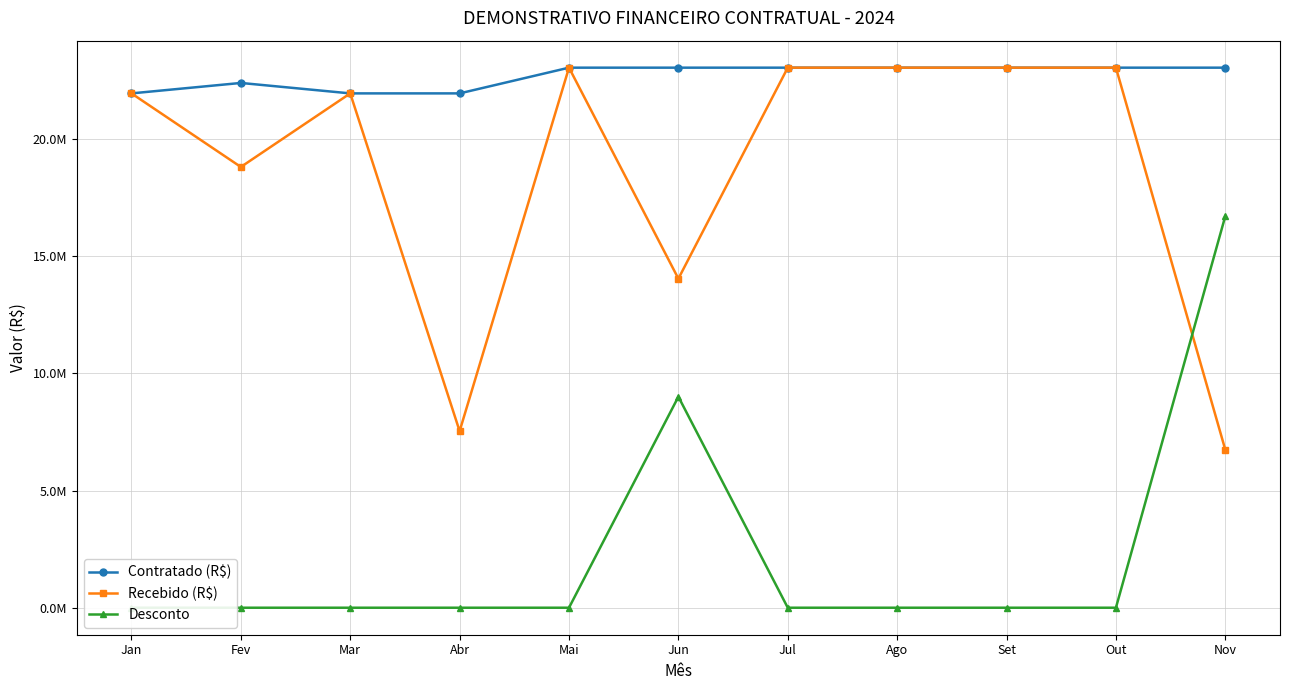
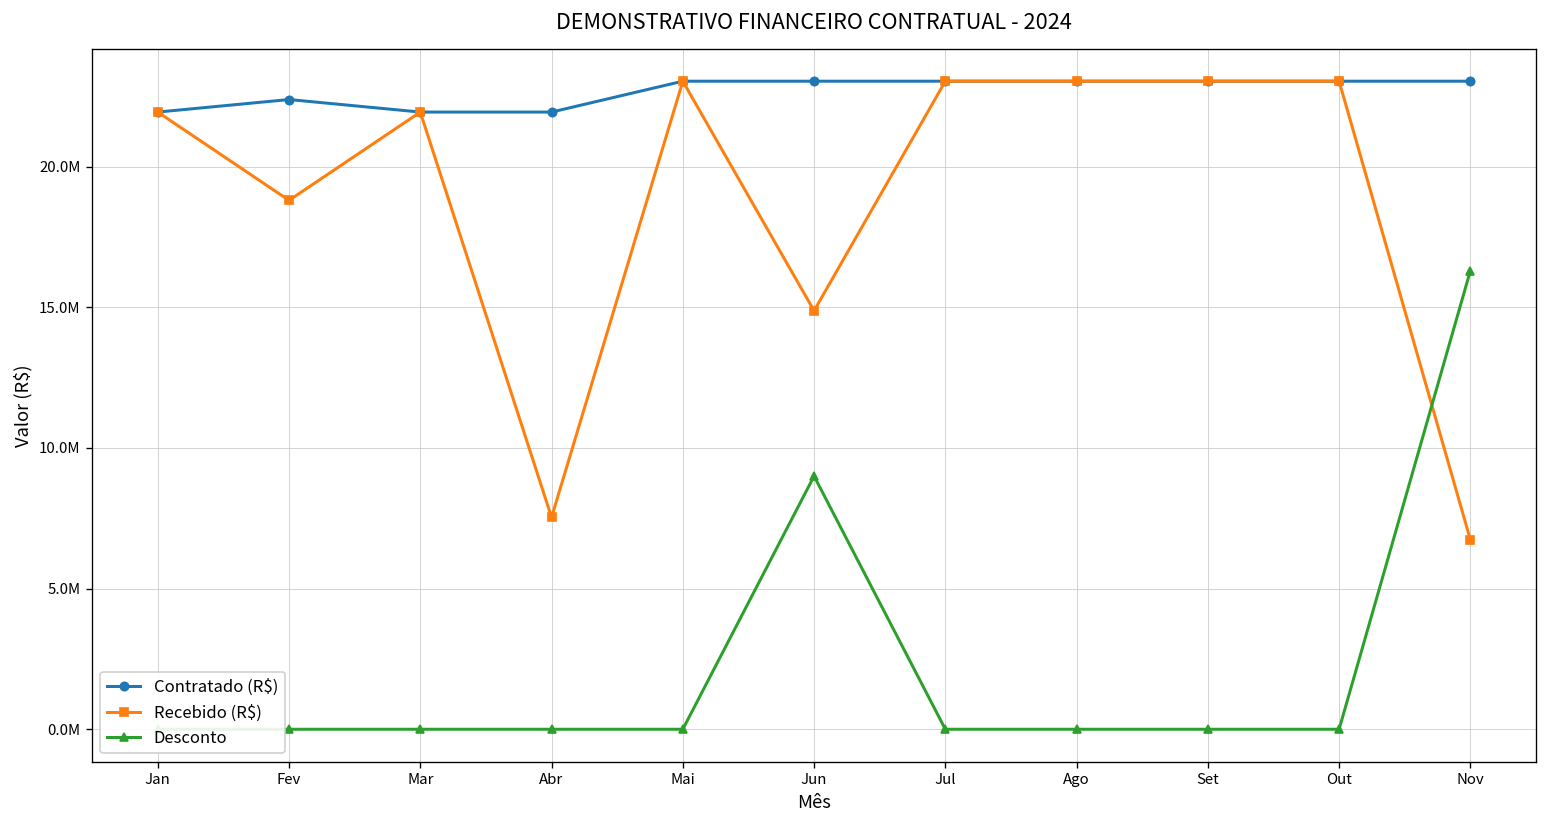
Recebido (R$), Jun: 14000000 -> 14900000
Desconto, Nov: 16700000 -> 16300000
